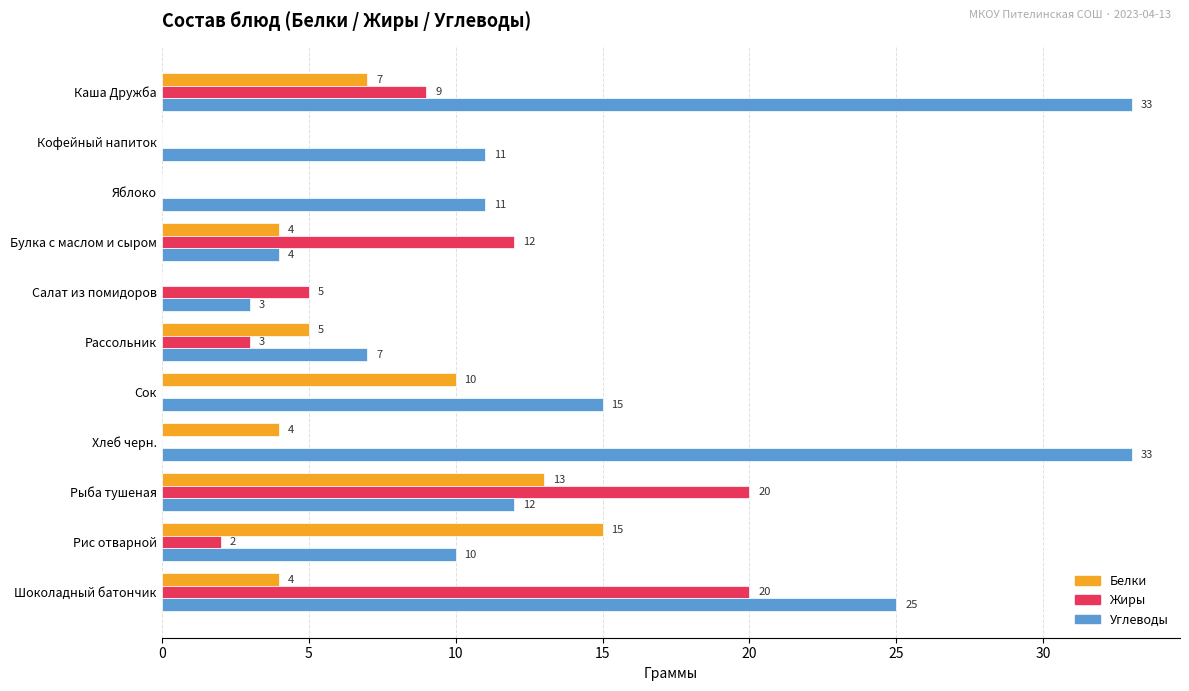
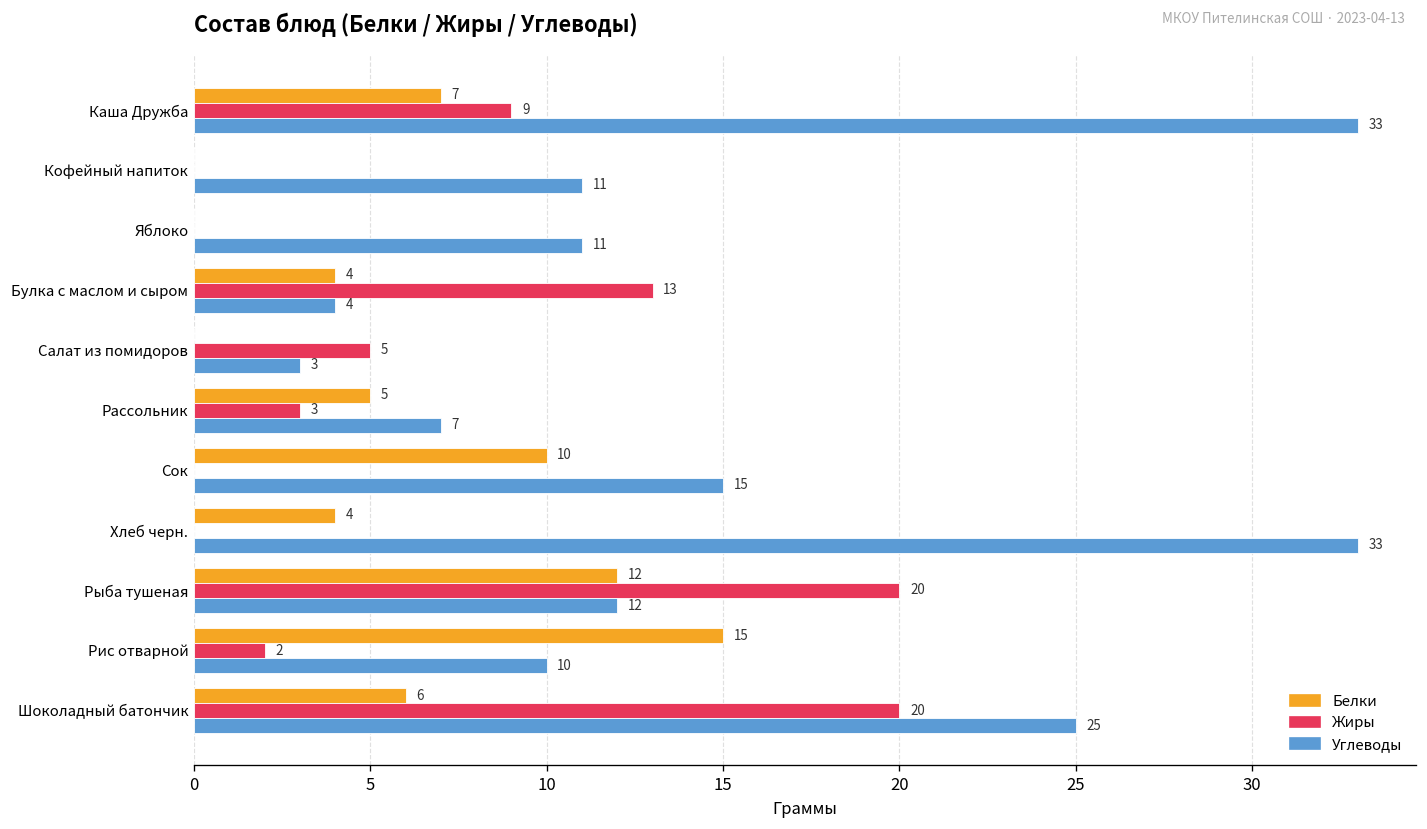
Жиры, Булка с маслом и сыром: 12 -> 13
Белки, Рыба тушеная: 13 -> 12
Белки, Шоколадный батончик: 4 -> 6
